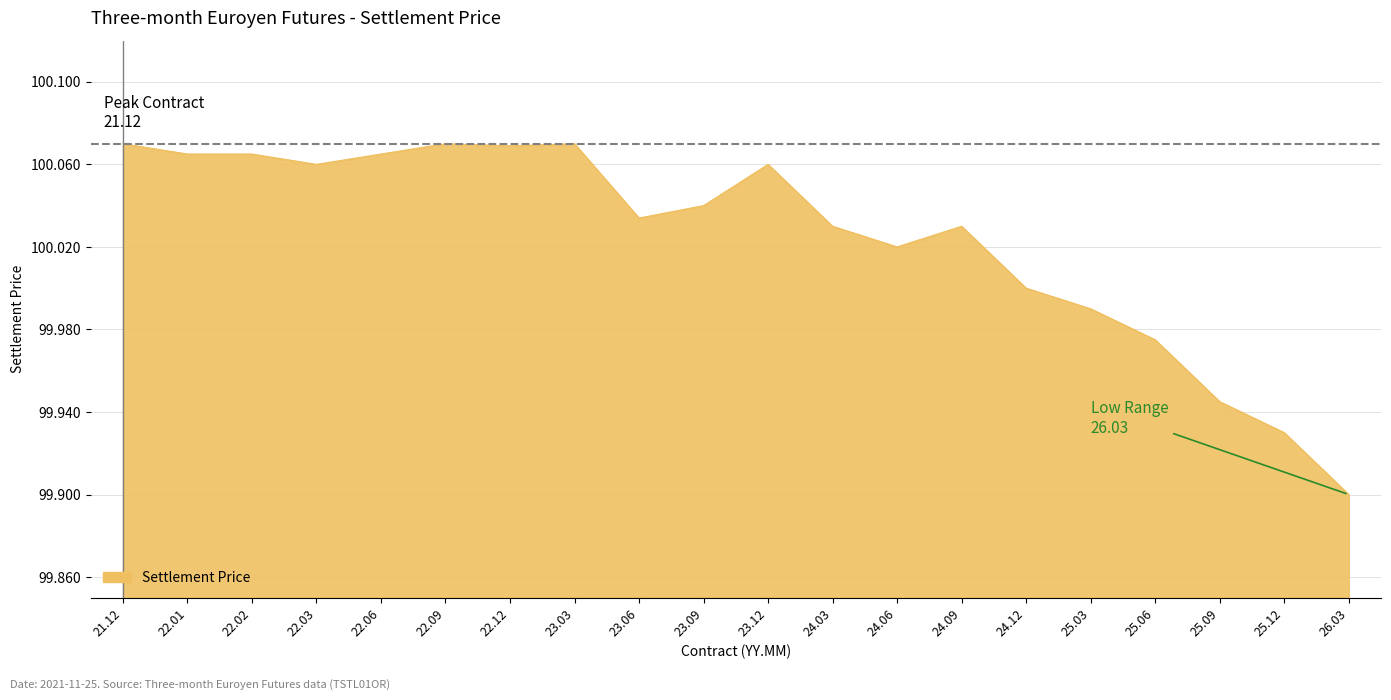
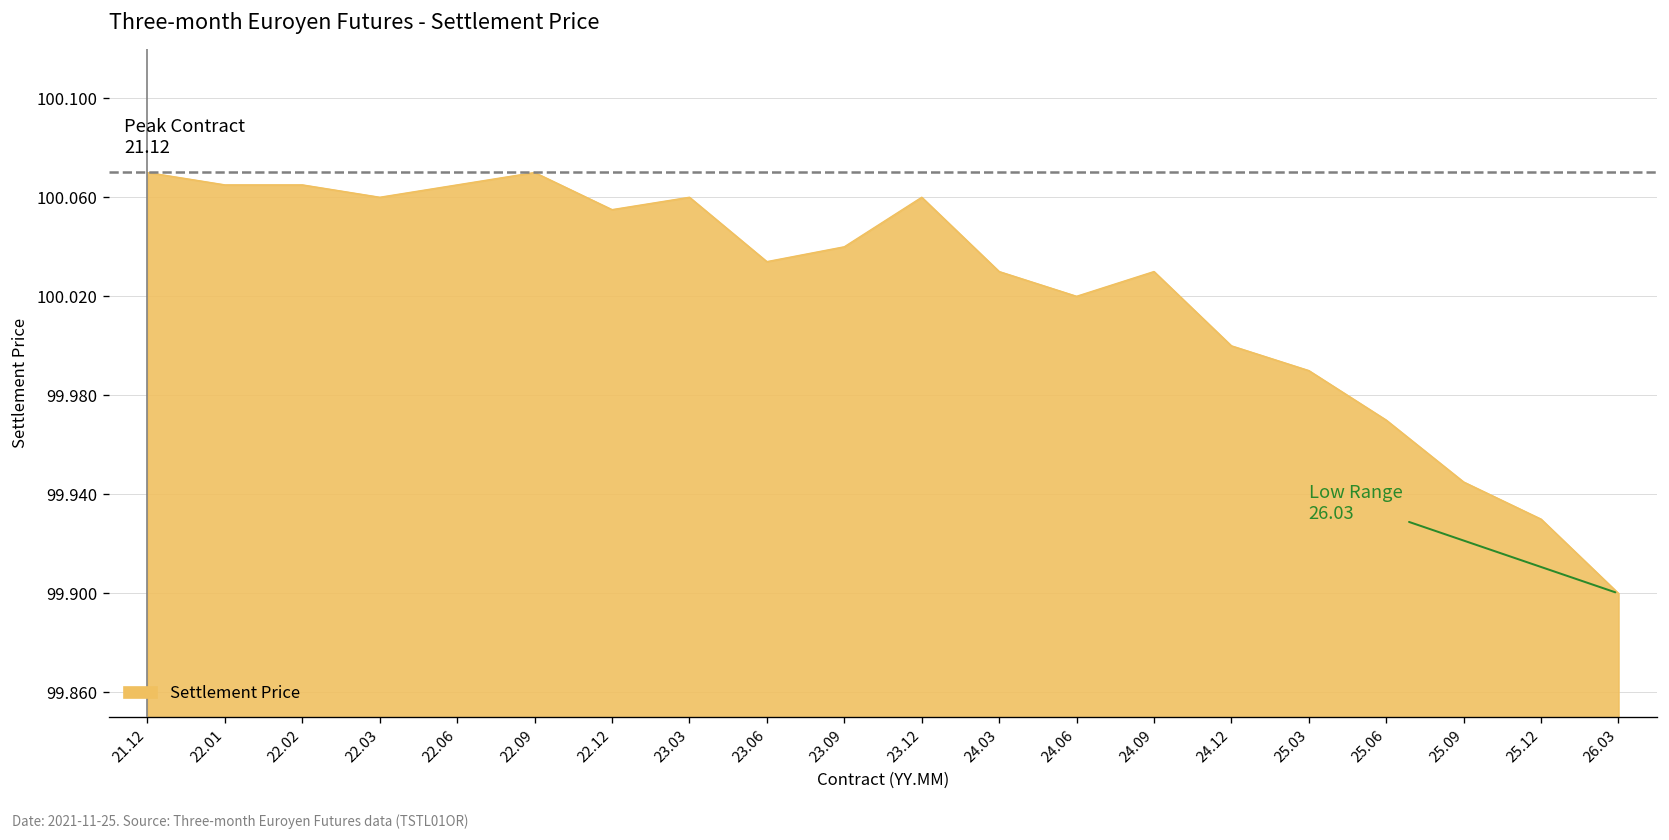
22.12: 100.069 -> 100.055
23.03: 100.07 -> 100.06
25.06: 99.975 -> 99.970
